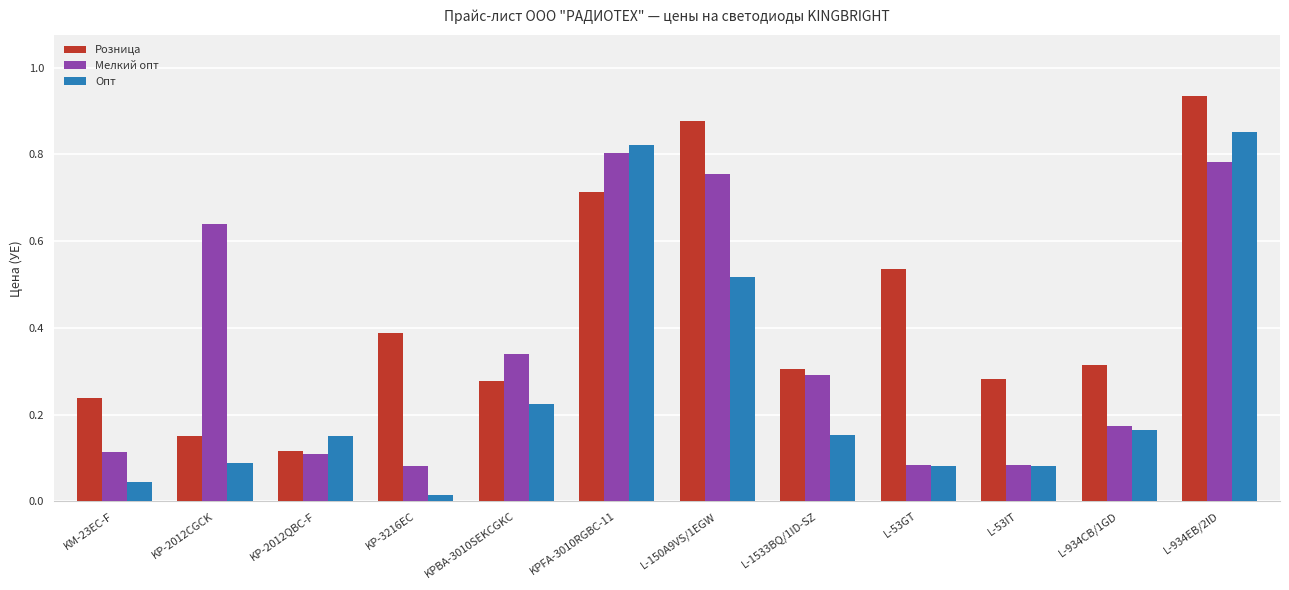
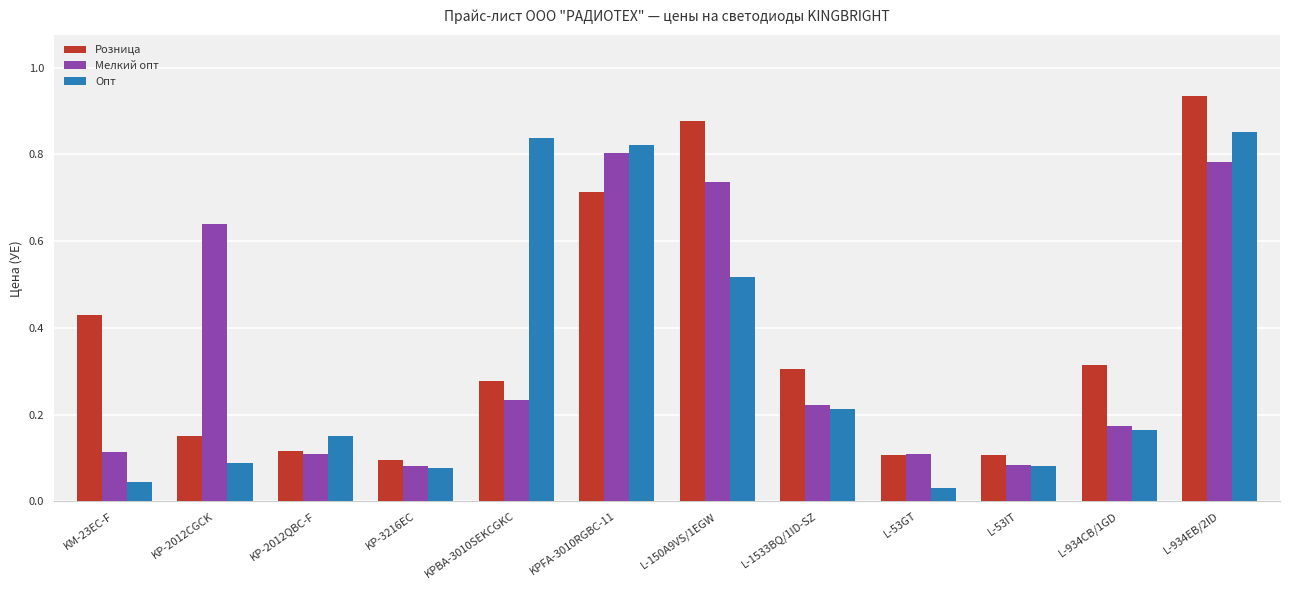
Розница, KM-23EC-F: 0.24 -> 0.43
Розница, KP-3216EC: 0.39 -> 0.10
Опт, KP-3216EC: 0.02 -> 0.08
Мелкий опт, KPBA-3010SEKCGKC: 0.34 -> 0.23
Опт, KPBA-3010SEKCGKC: 0.22 -> 0.84
Мелкий опт, L-150A9VS/1EGW: 0.76 -> 0.74
Мелкий опт, L-1533BQ/1ID-SZ: 0.29 -> 0.22
Опт, L-1533BQ/1ID-SZ: 0.15 -> 0.21
Розница, L-53GT: 0.53 -> 0.11
Мелкий опт, L-53GT: 0.08 -> 0.11
Опт, L-53GT: 0.08 -> 0.03
Розница, L-53IT: 0.28 -> 0.11
